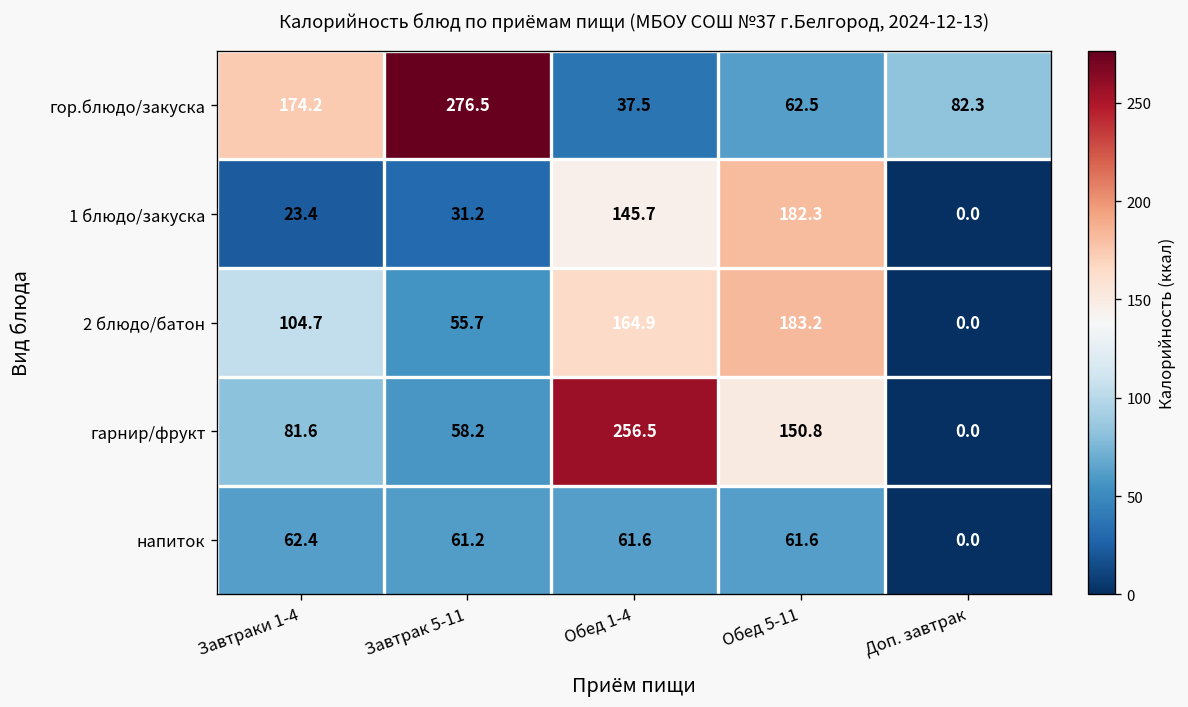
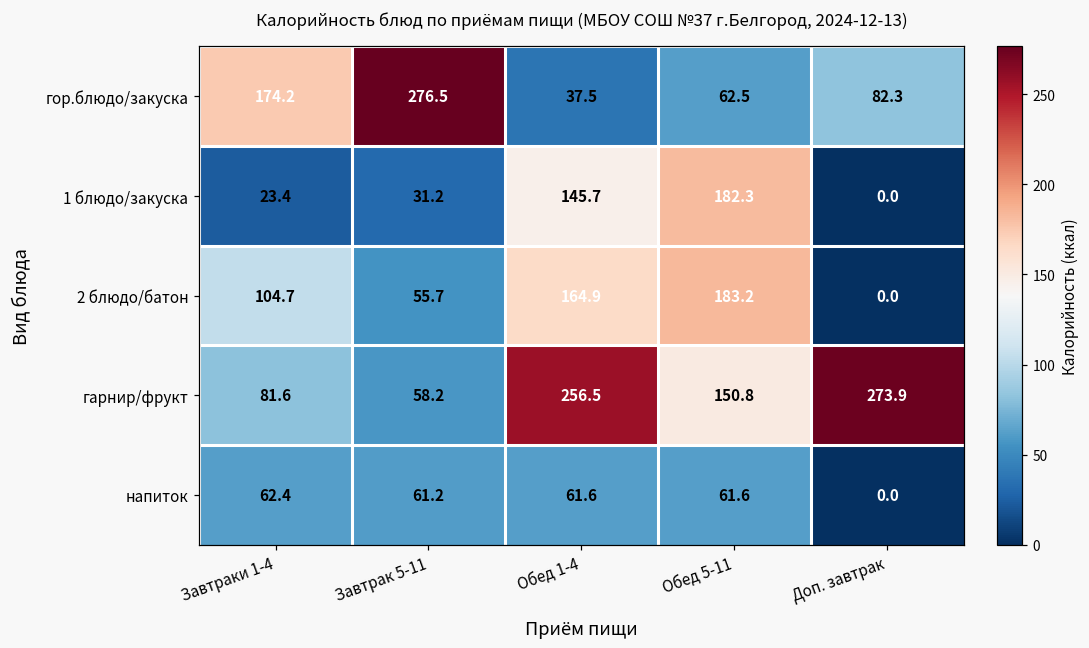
гарнир/фрукт, Доп. завтрак: 0.0 -> 273.9
